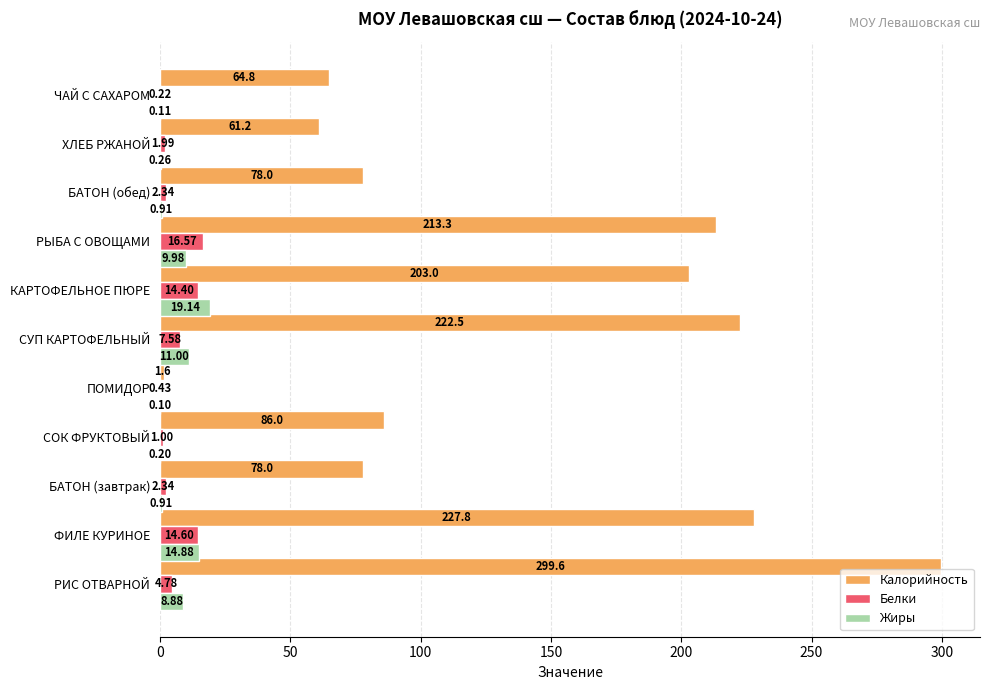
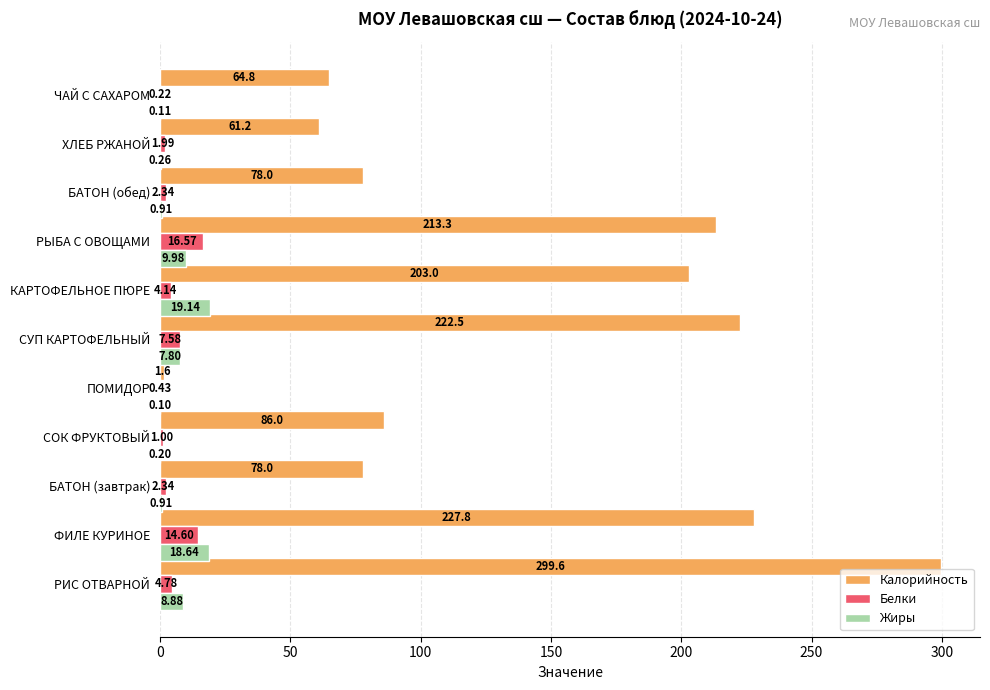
Белки, КАРТОФЕЛЬНОЕ ПЮРЕ: 14.40 -> 4.14
Жиры, СУП КАРТОФЕЛЬНЫЙ: 11.00 -> 7.80
Жиры, ФИЛЕ КУРИНОЕ: 14.88 -> 18.64
